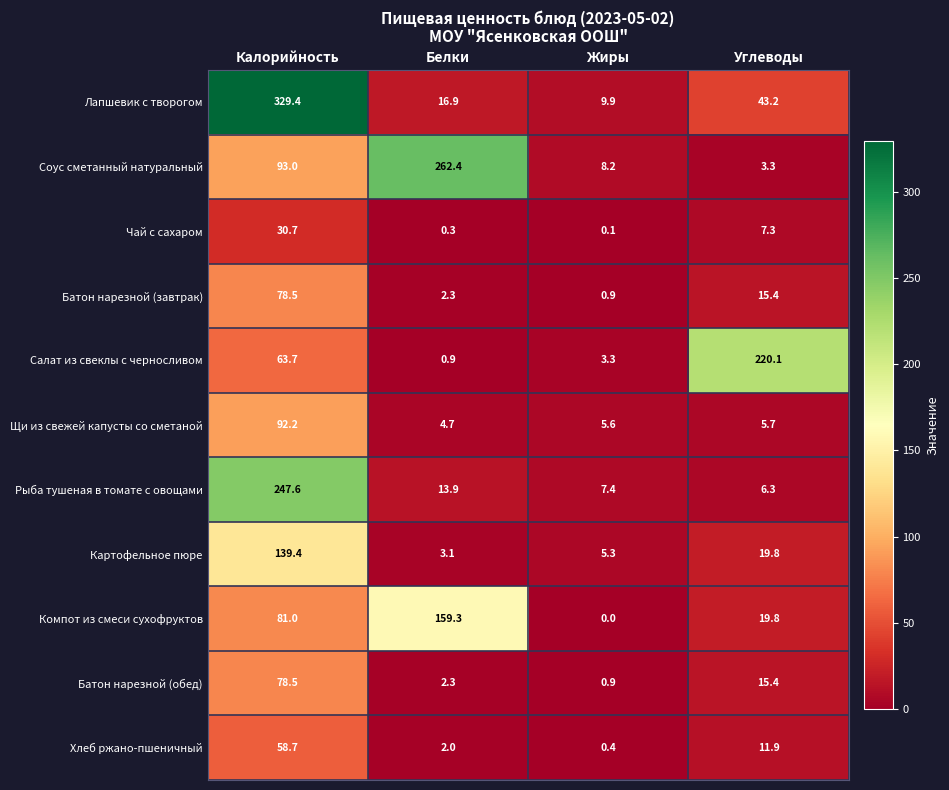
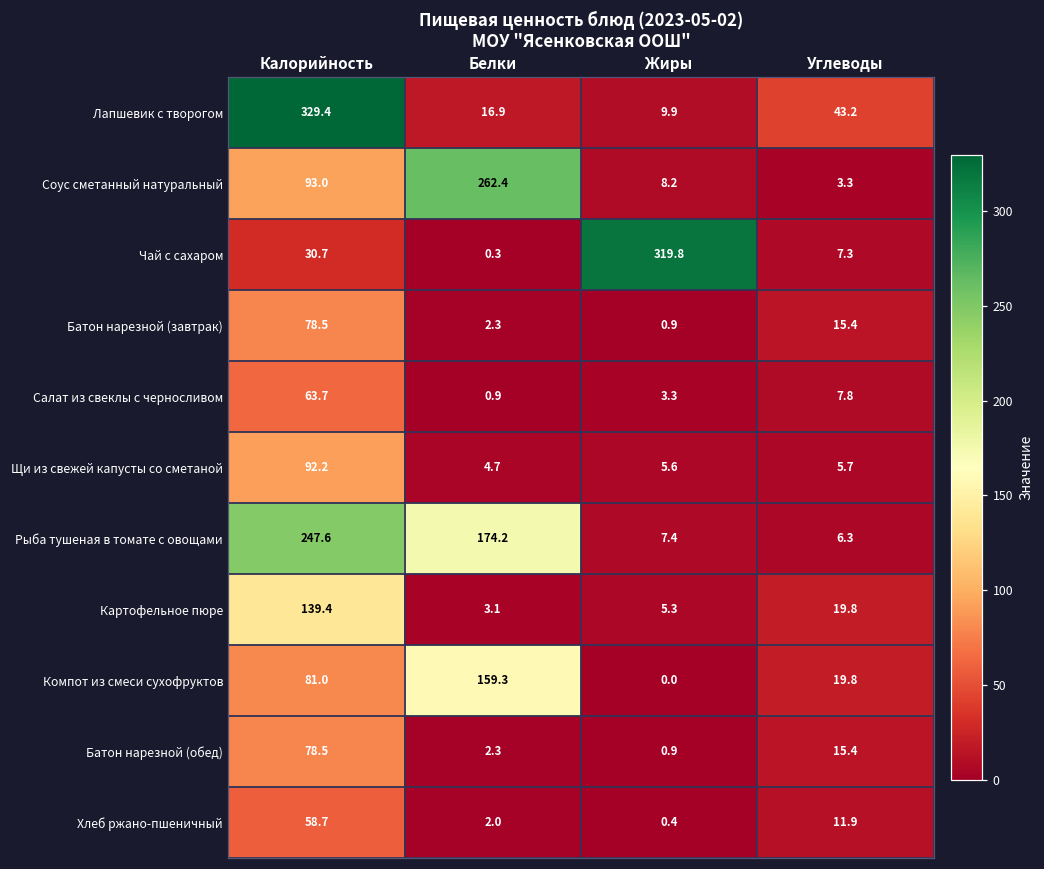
Чай с сахаром, Жиры: 0.1 -> 319.8
Салат из свеклы с черносливом, Углеводы: 220.1 -> 7.8
Рыба тушеная в томате с овощами, Белки: 13.9 -> 174.2
